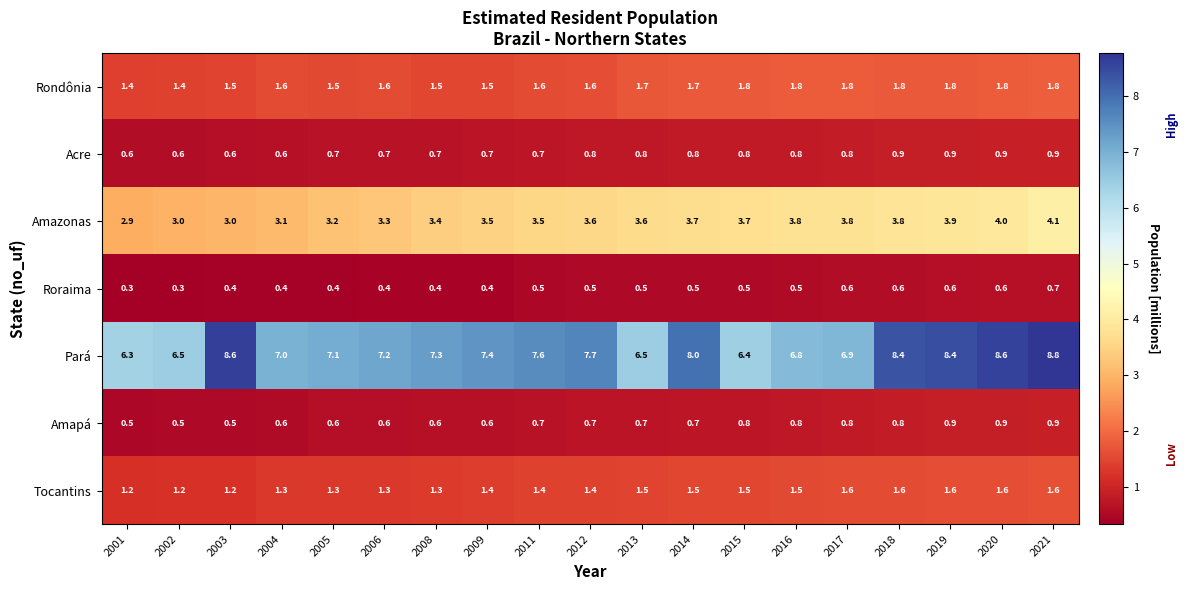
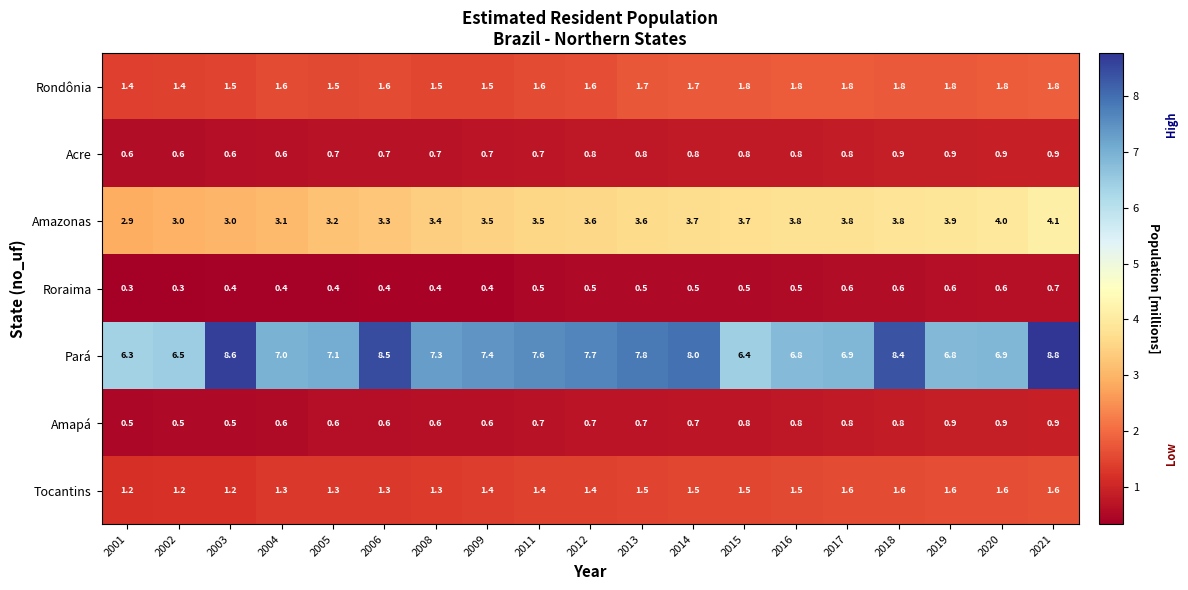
Pará, 2006: 7.2 -> 8.5
Pará, 2013: 6.5 -> 7.8
Pará, 2019: 8.4 -> 6.8
Pará, 2020: 8.6 -> 6.9
